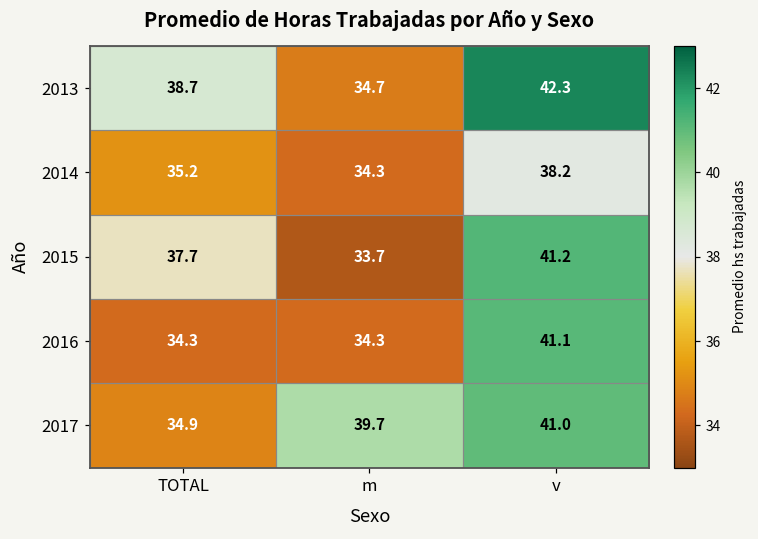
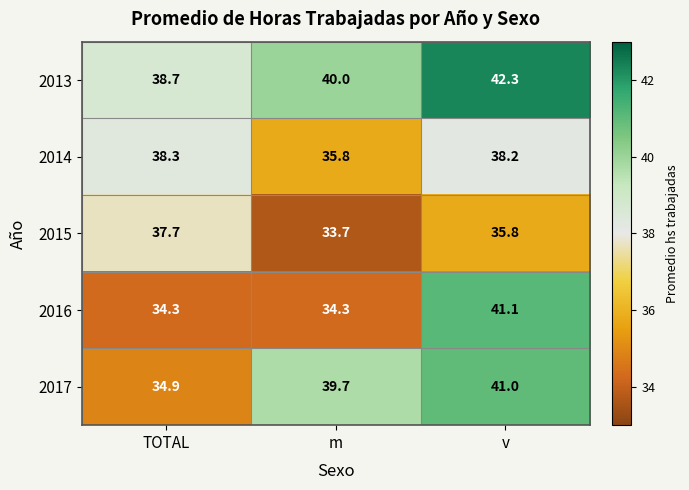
2013, m: 34.7 -> 40.0
2014, TOTAL: 35.2 -> 38.3
2014, m: 34.3 -> 35.8
2015, v: 41.2 -> 35.8
